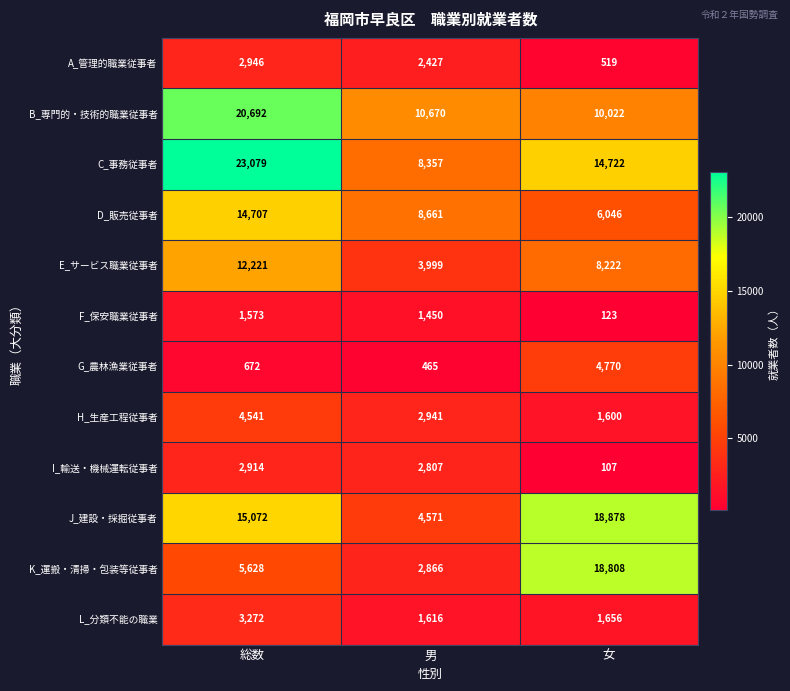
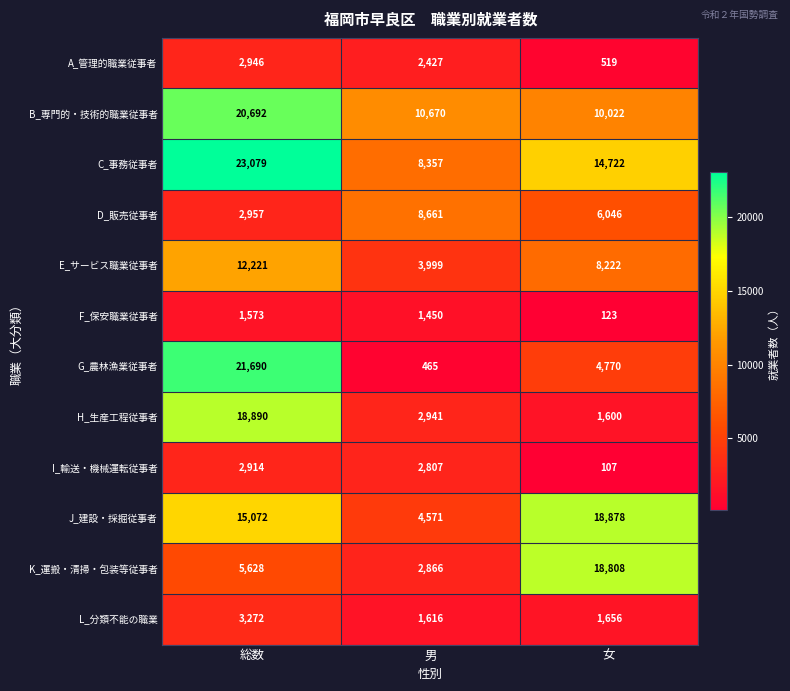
D_販売従事者, 総数: 14,707 -> 2,957
G_農林漁業従事者, 総数: 672 -> 21,690
H_生産工程従事者, 総数: 4,541 -> 18,890
